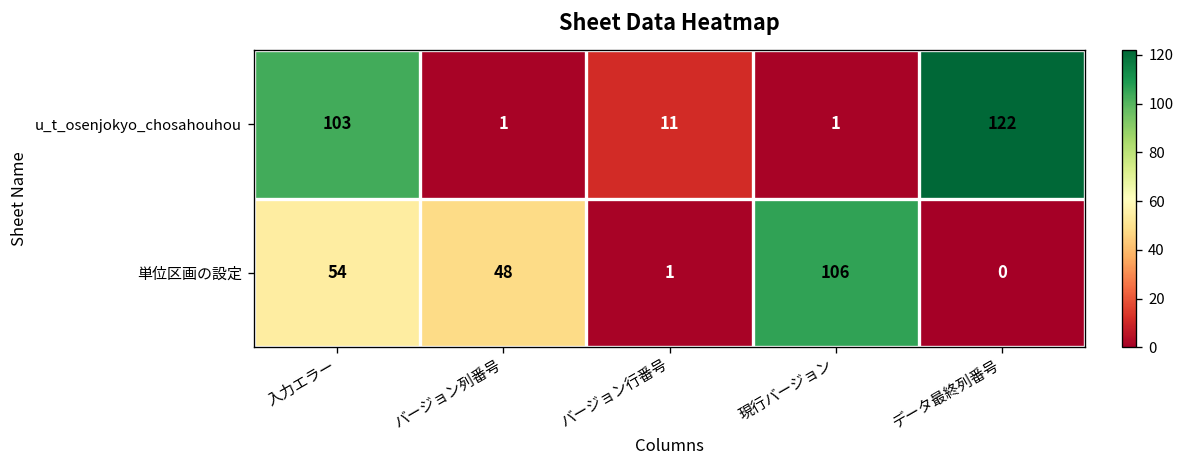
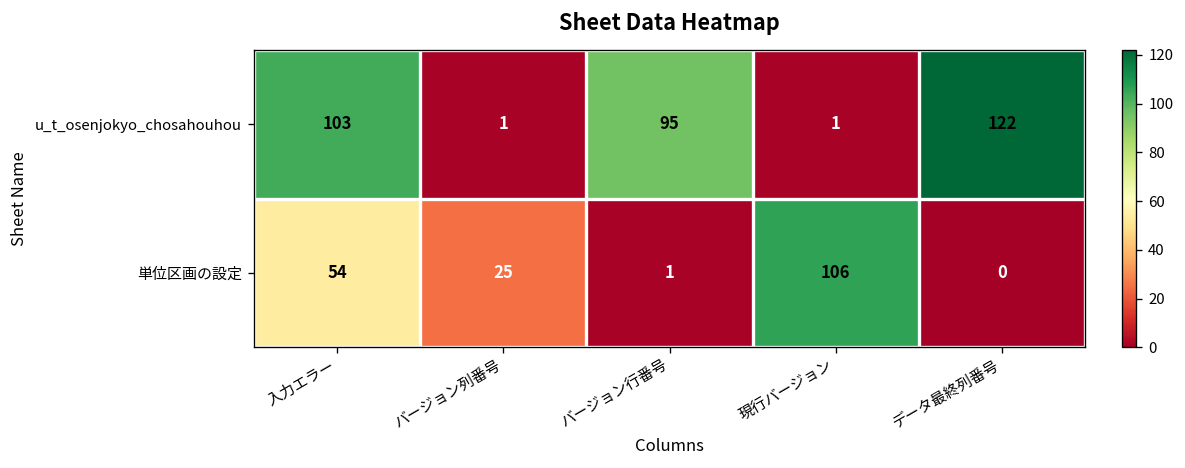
u_t_osenjokyo_chosahouhou, バージョン行番号: 11 -> 95
単位区画の設定, バージョン列番号: 48 -> 25
